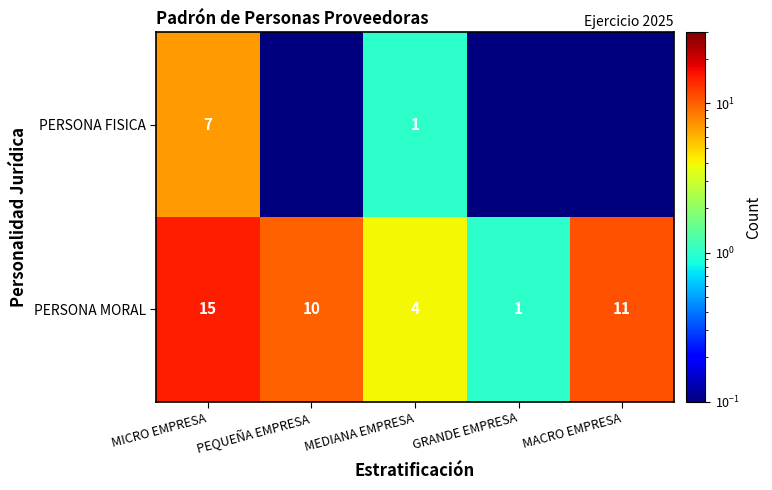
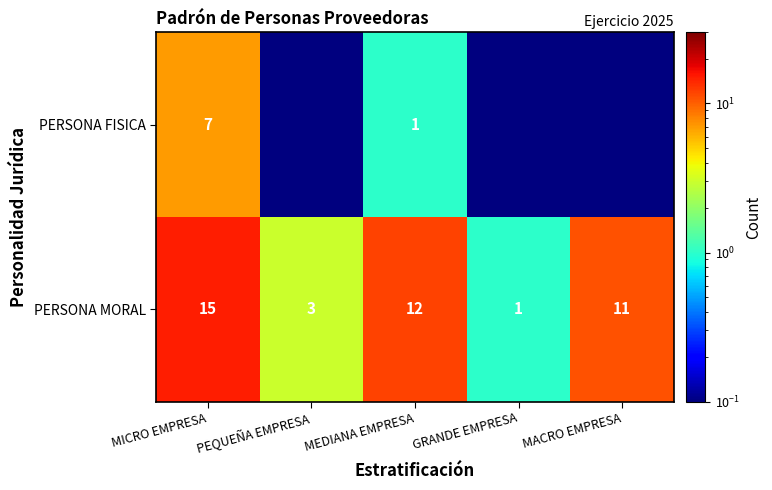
PERSONA MORAL, PEQUEÑA EMPRESA: 10 -> 3
PERSONA MORAL, MEDIANA EMPRESA: 4 -> 12
